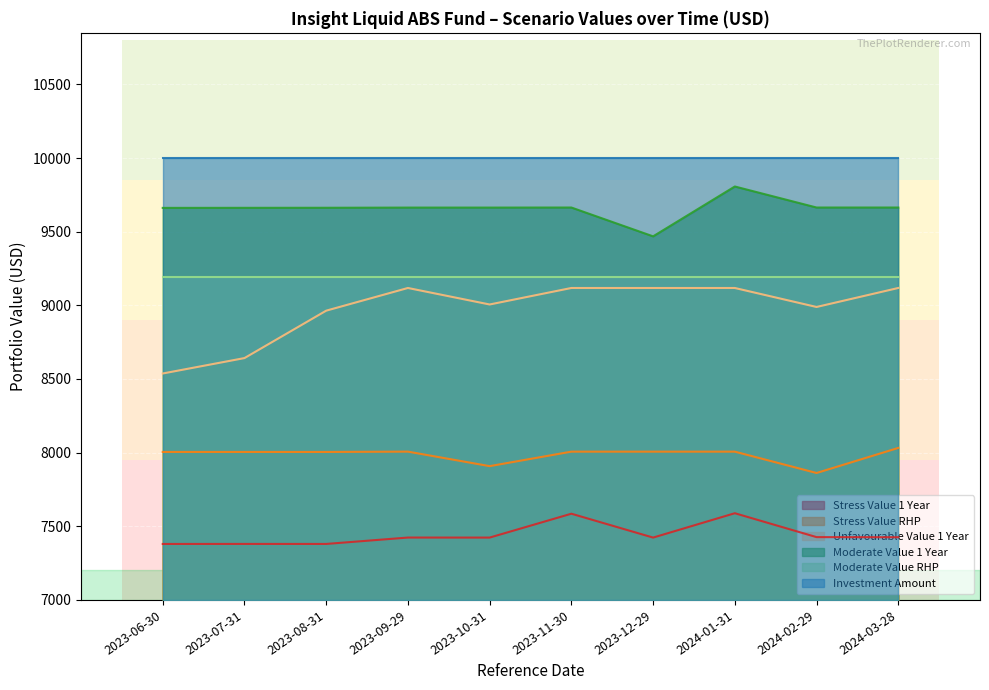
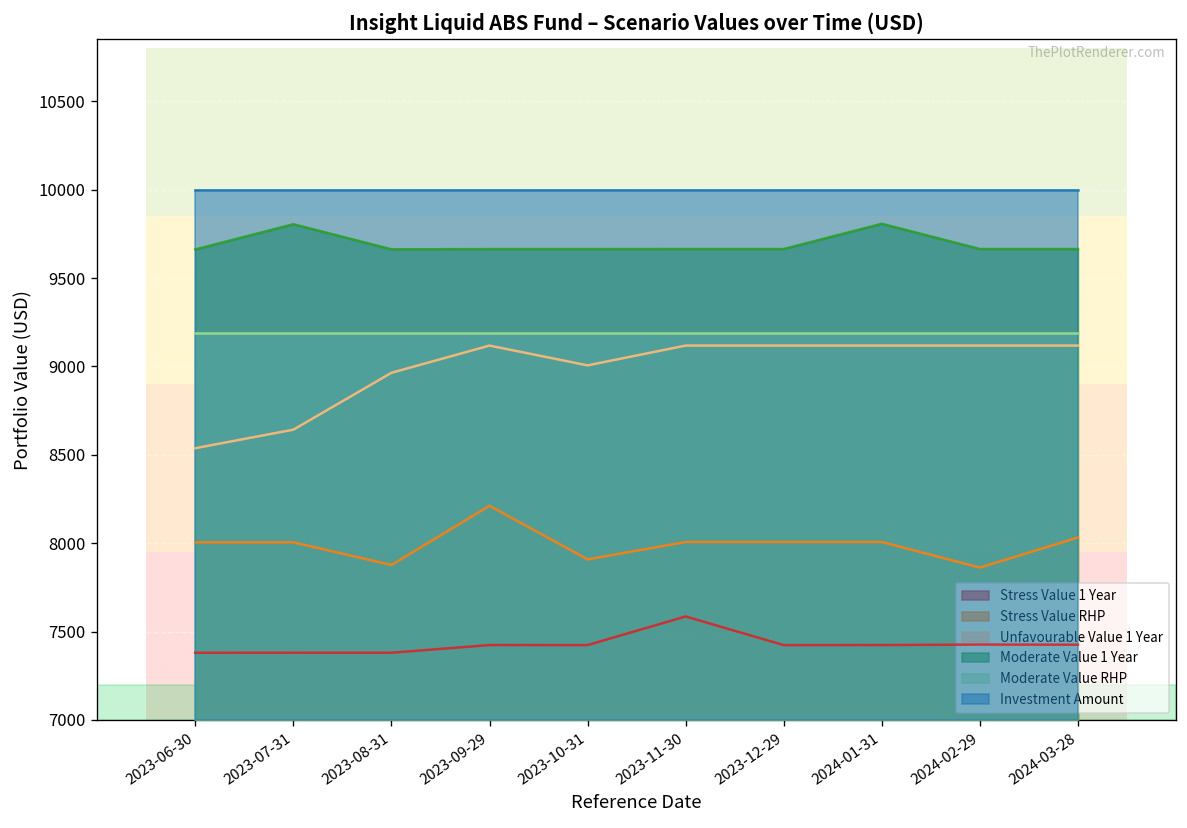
Moderate Value 1 Year, 2023-07-31: 9660 -> 9800
Stress Value RHP, 2023-08-31: 8000 -> 7880
Stress Value RHP, 2023-09-29: 8010 -> 8210
Moderate Value 1 Year, 2023-12-29: 9470 -> 9660
Stress Value 1 Year, 2024-01-31: 7590 -> 7420
Unfavourable Value 1 Year, 2024-02-29: 8990 -> 9120
